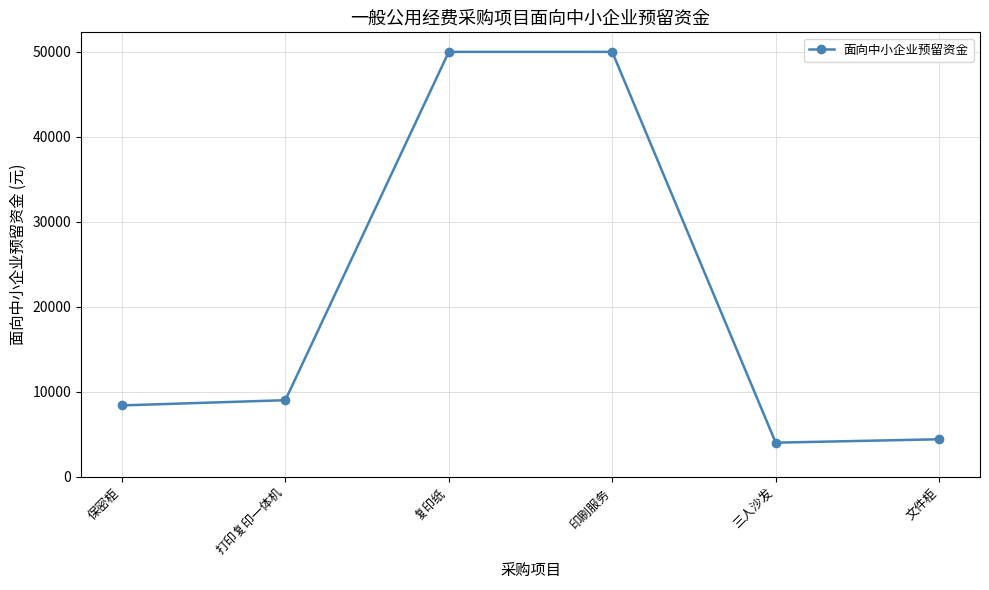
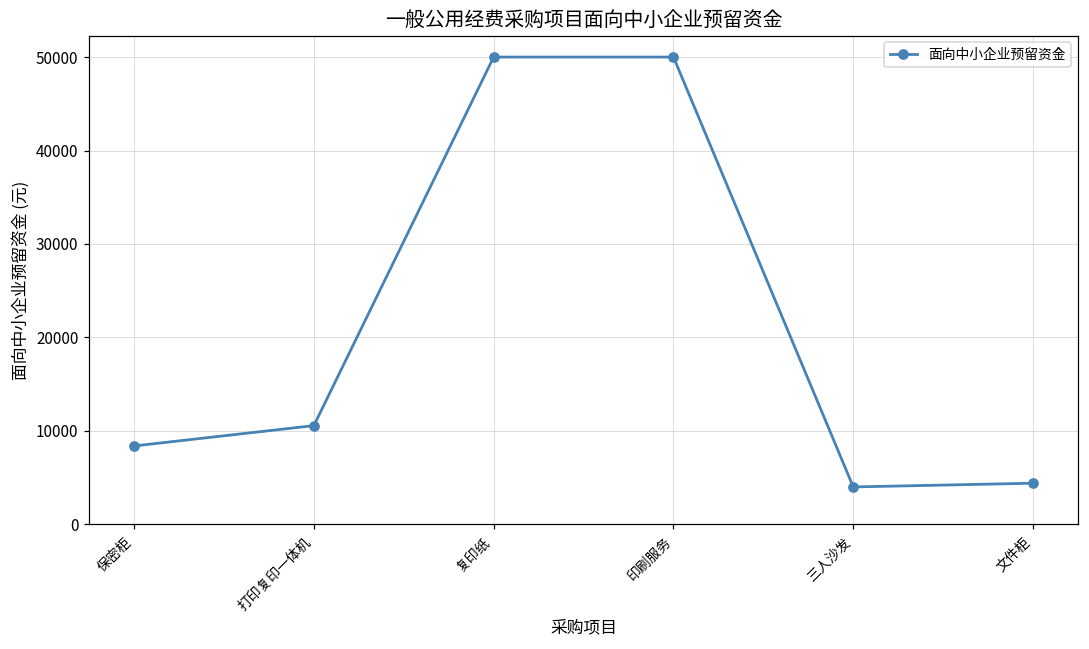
打印复印一体机: 9000 -> 11000
